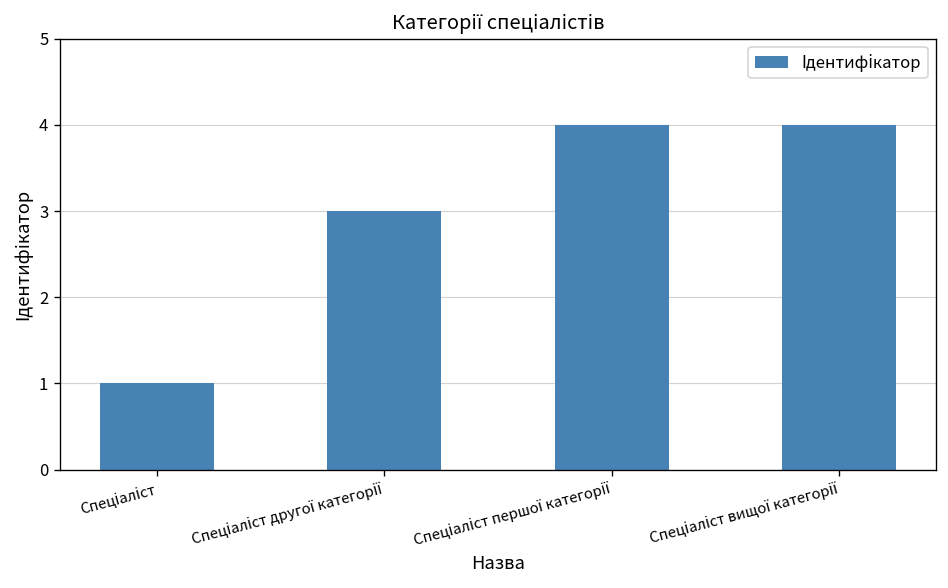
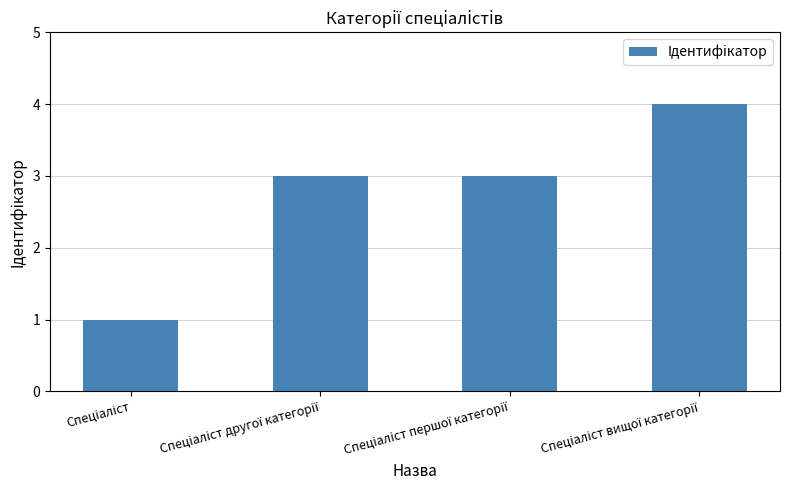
Спеціаліст першої категорії: 4 -> 3
